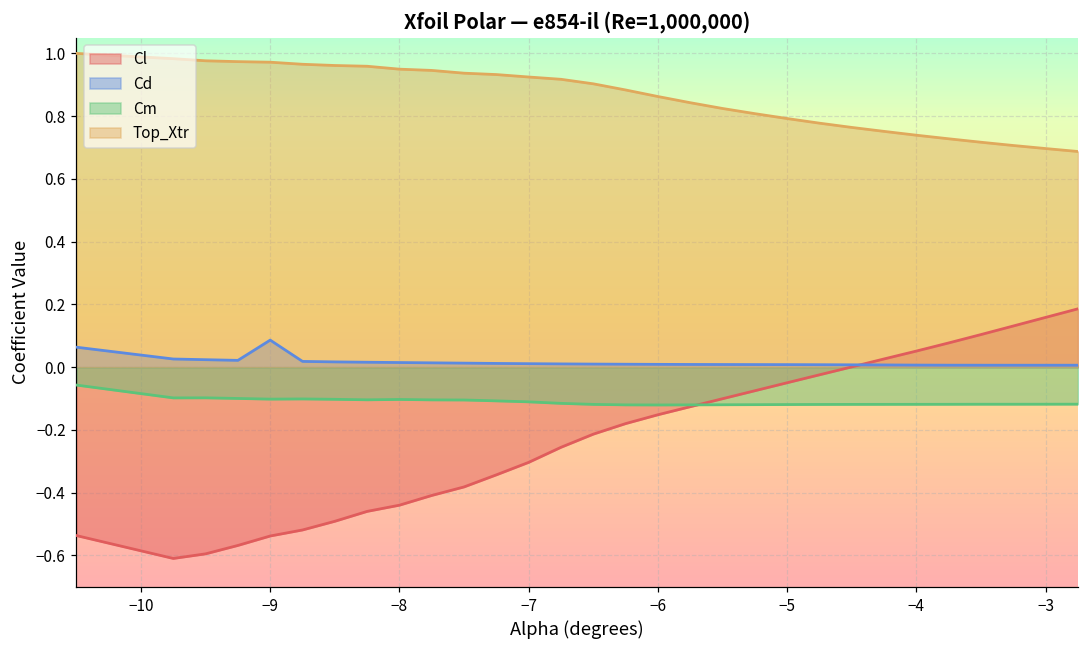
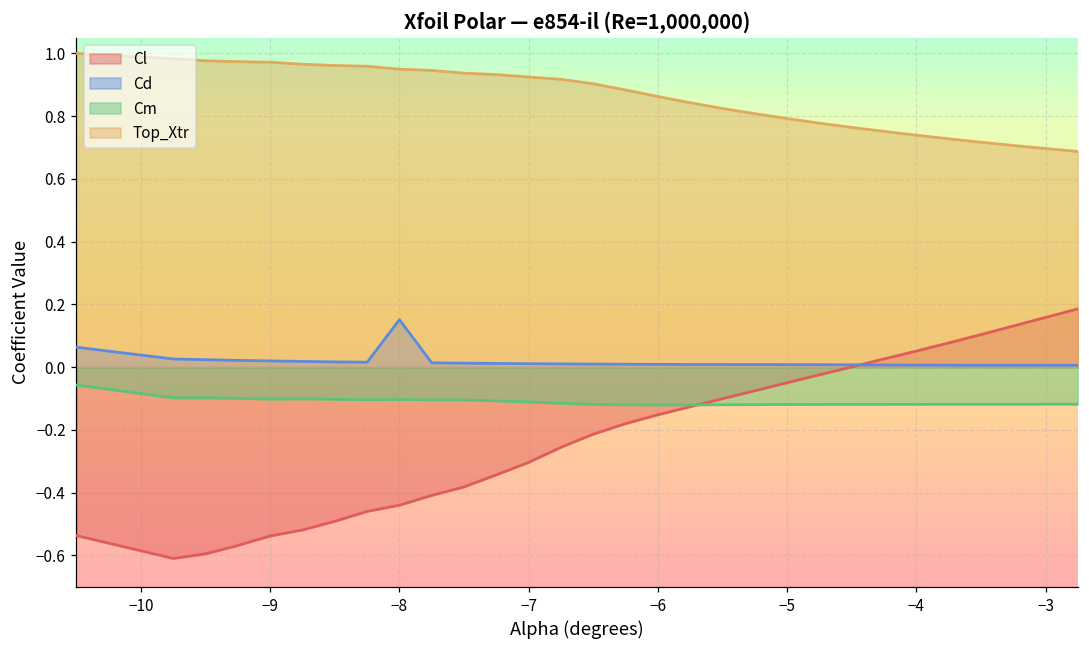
Cd, −9: 0.09 -> 0.02
Cd, −8: 0.01 -> 0.15
